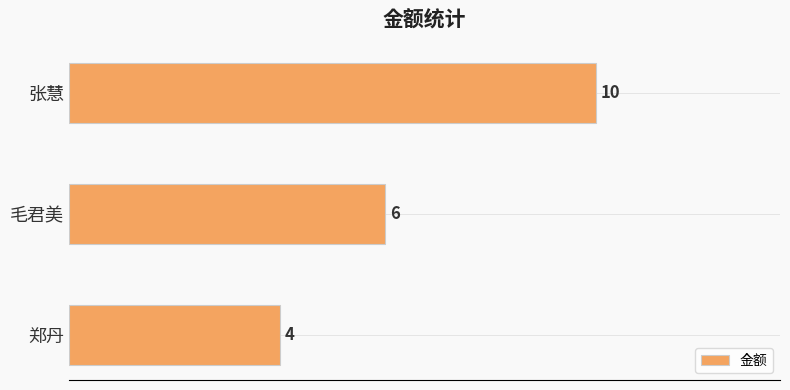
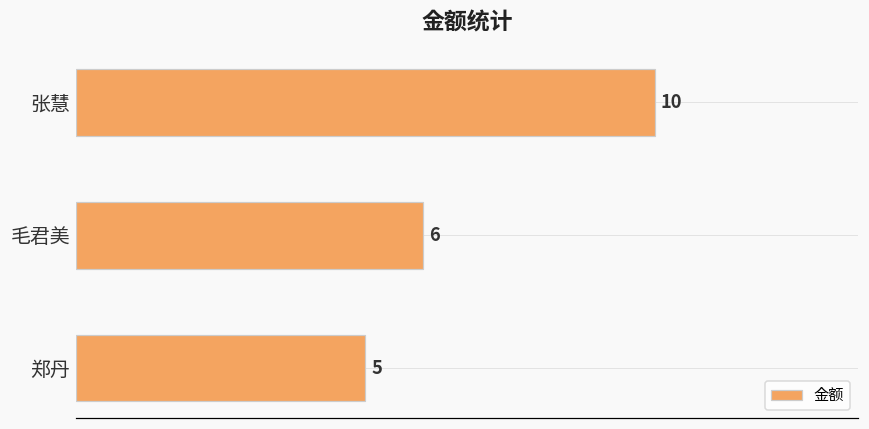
郑丹: 4 -> 5
